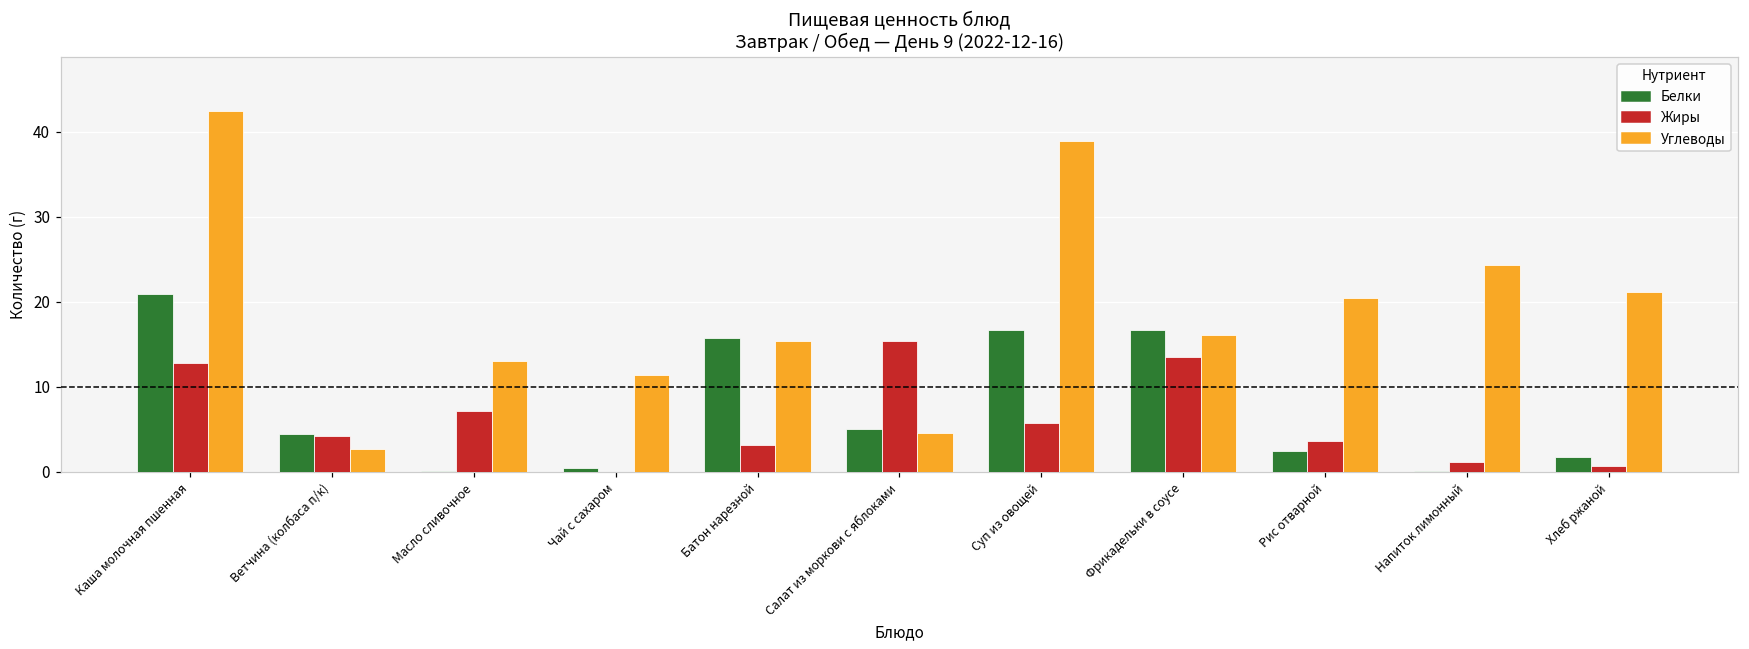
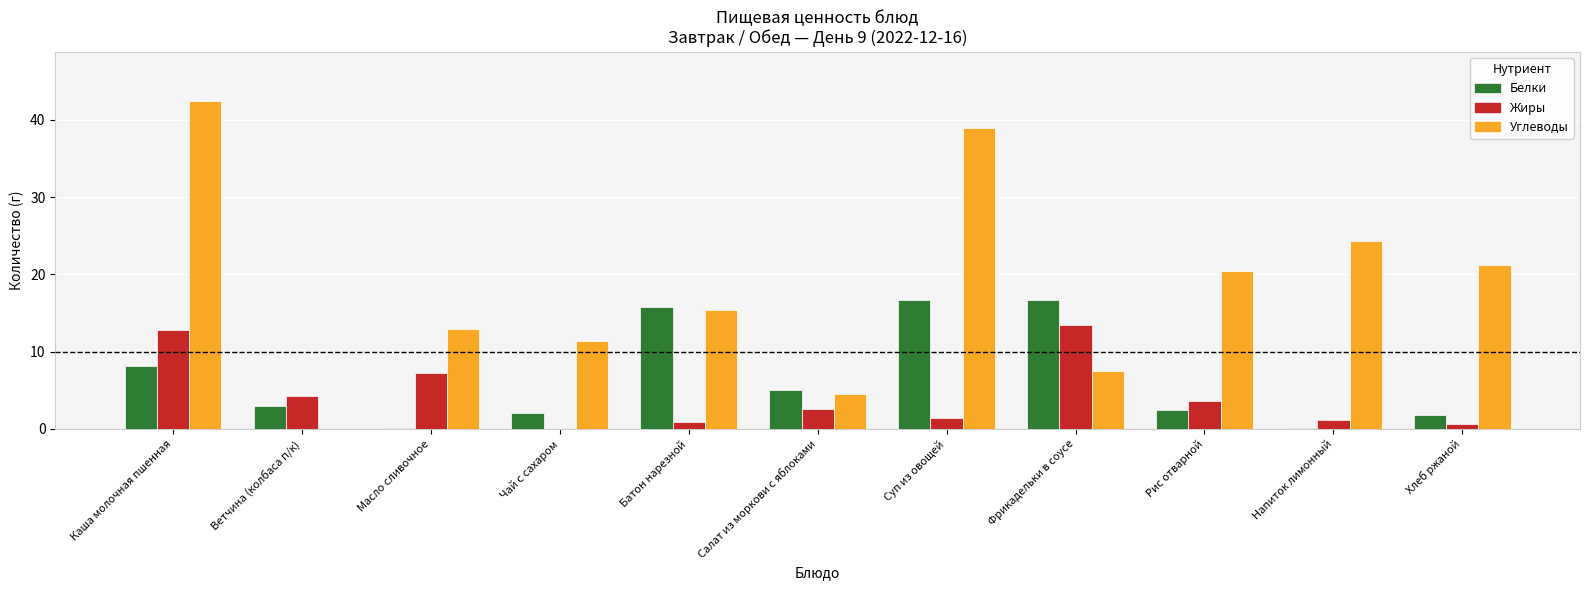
Белки, Каша молочная пшенная: 21 -> 8
Белки, Ветчина (колбаса п/к): 5 -> 3
Углеводы, Ветчина (колбаса п/к): 3 -> 0
Белки, Чай с сахаром: 0 -> 2
Жиры, Батон нарезной: 3 -> 1
Жиры, Салат из моркови с яблоками: 15 -> 3
Жиры, Суп из овощей: 6 -> 1
Углеводы, Фрикадельки в соусе: 16 -> 8
